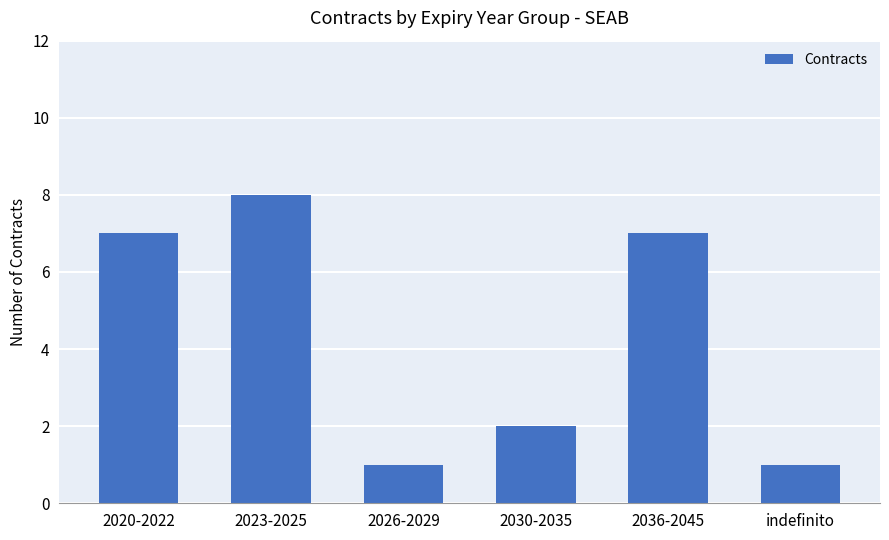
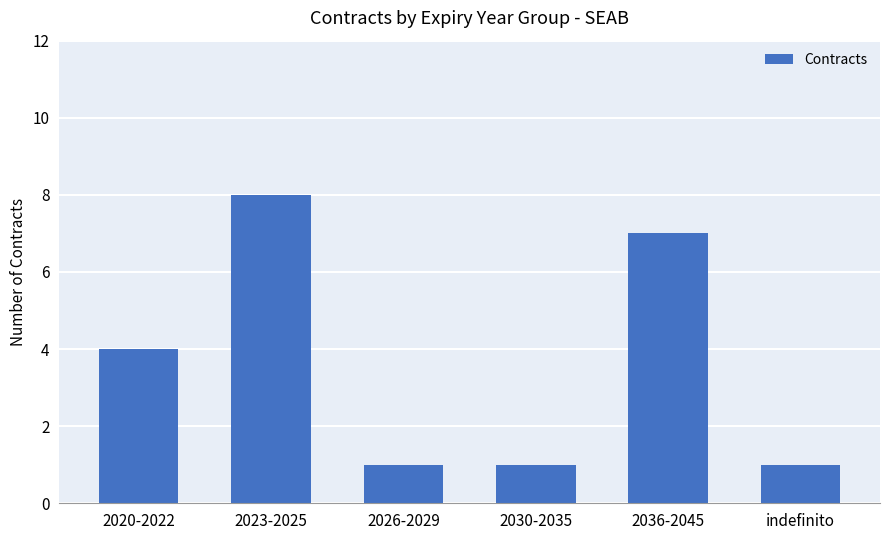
2020-2022: 7 -> 4
2030-2035: 2 -> 1
